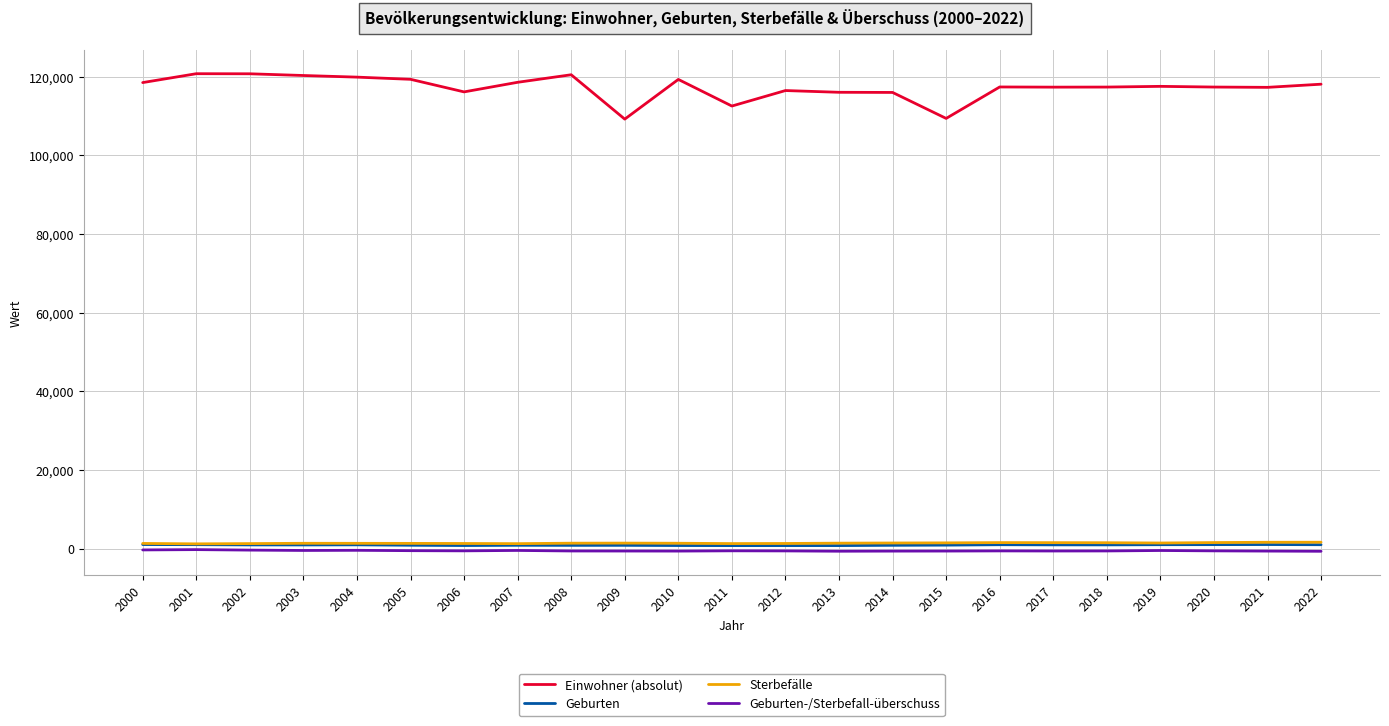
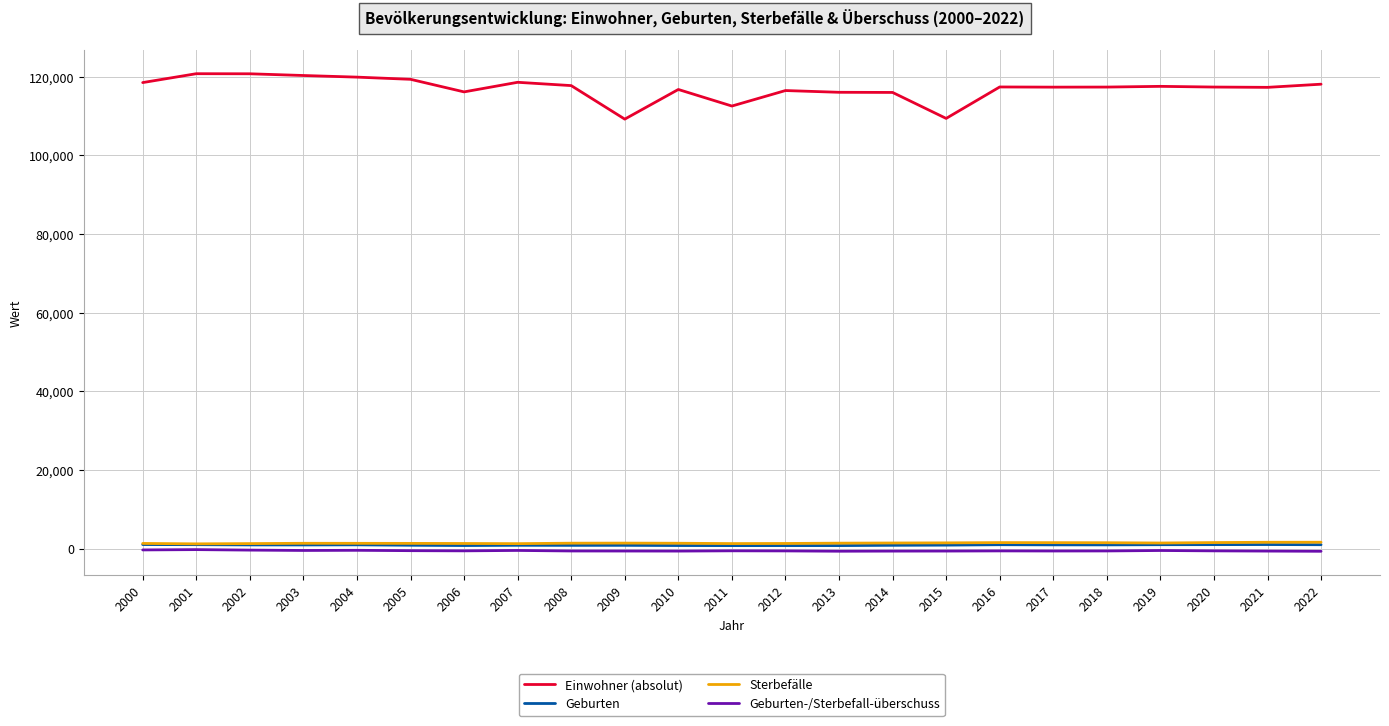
Einwohner (absolut), 2008: 121,000 -> 118,000
Einwohner (absolut), 2010: 119,000 -> 117,000
